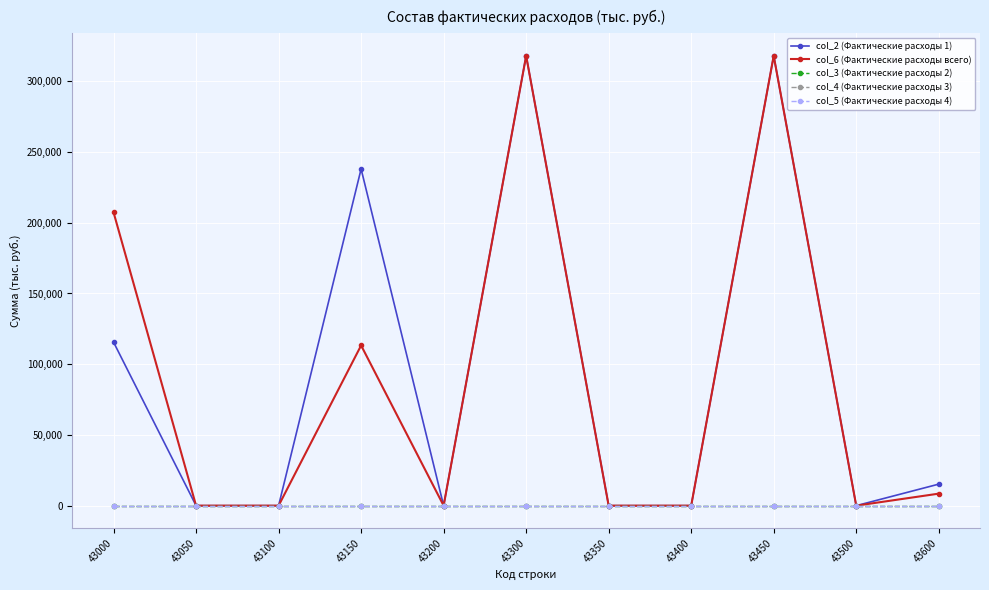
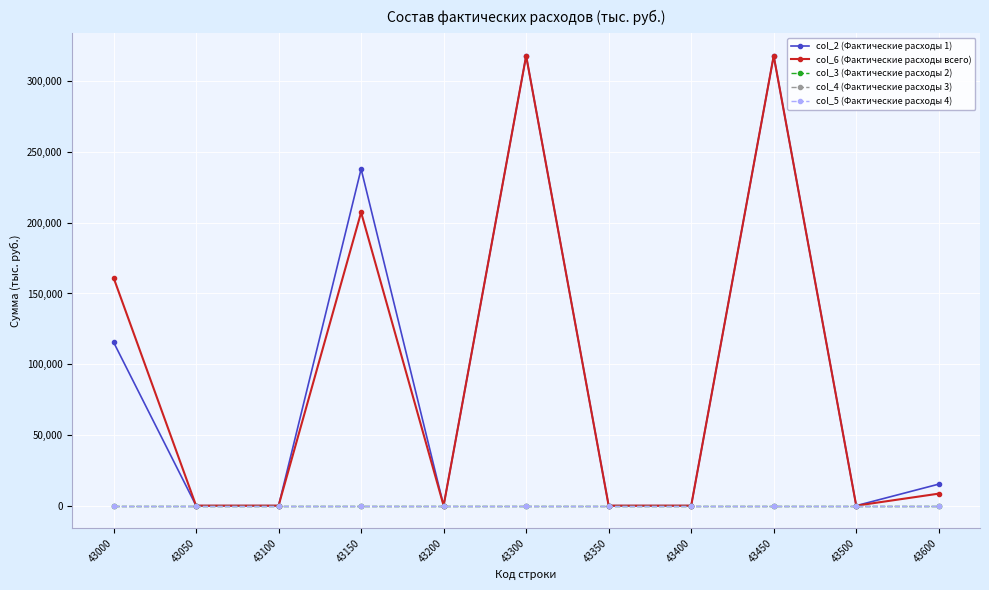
col_6 (Фактические расходы всего), 43000: 207,000 -> 161,000
col_6 (Фактические расходы всего), 43150: 113,000 -> 207,000
